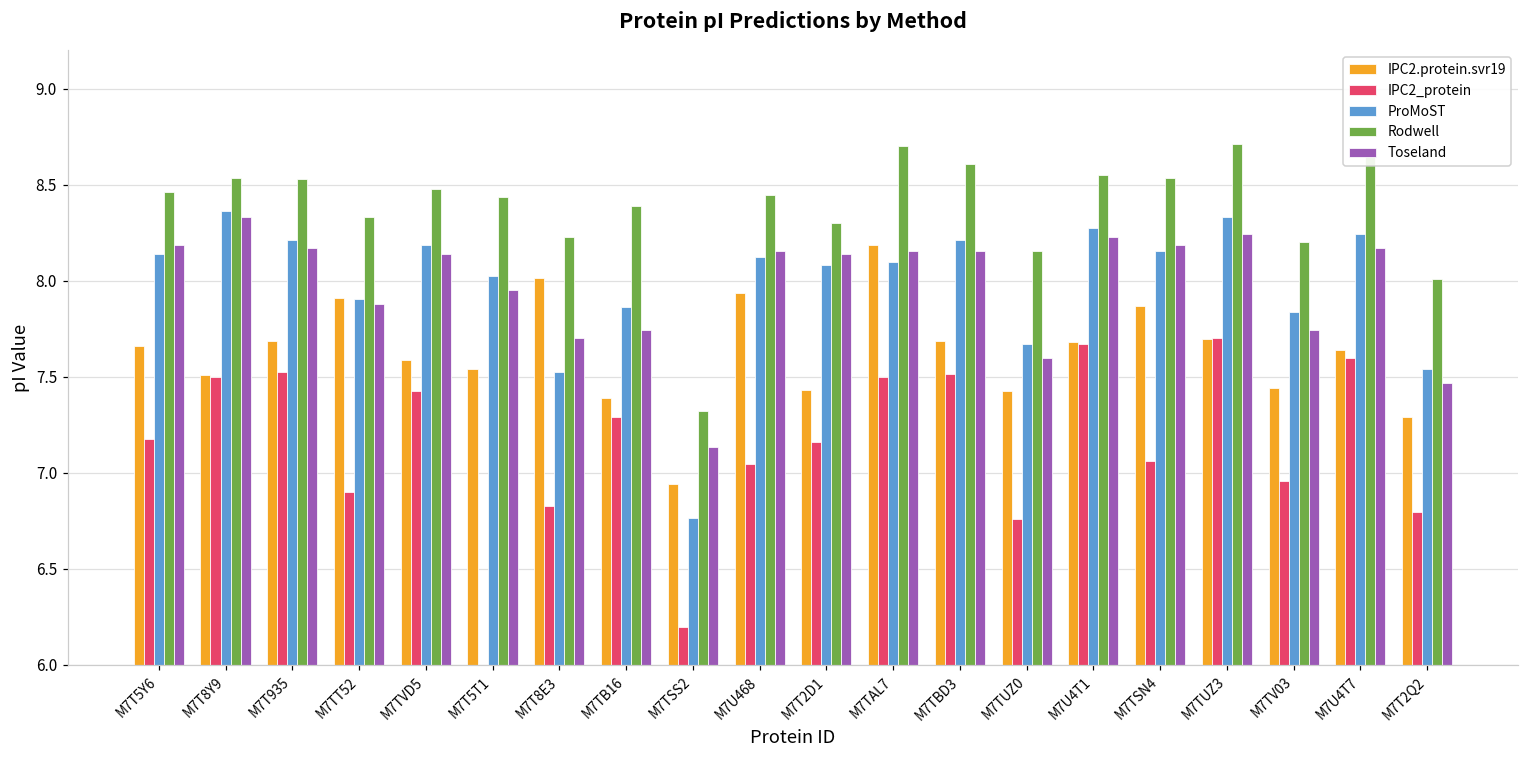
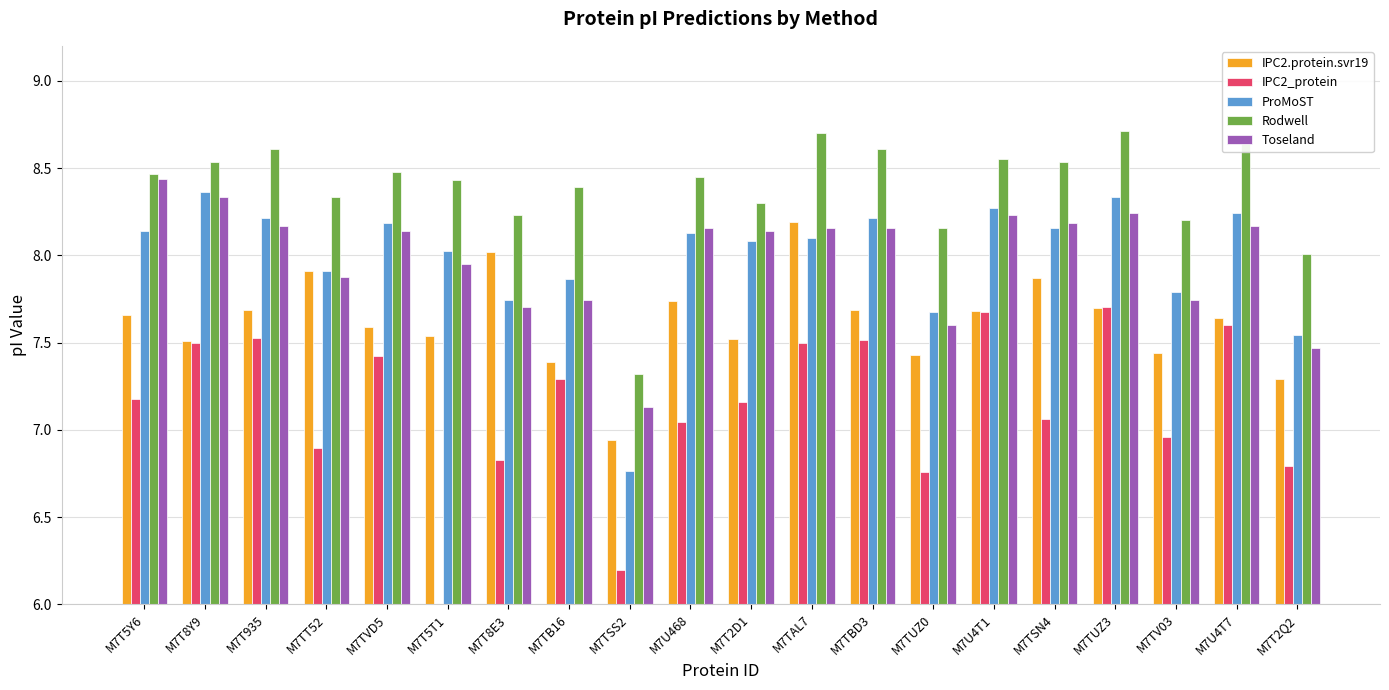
Toseland, M7T5Y6: 8.19 -> 8.44
Rodwell, M7T935: 8.53 -> 8.61
ProMoST, M7T8E3: 7.52 -> 7.75
IPC2.protein.svr19, M7U468: 7.94 -> 7.74
IPC2.protein.svr19, M7T2D1: 7.43 -> 7.52
ProMoST, M7TV03: 7.84 -> 7.79
